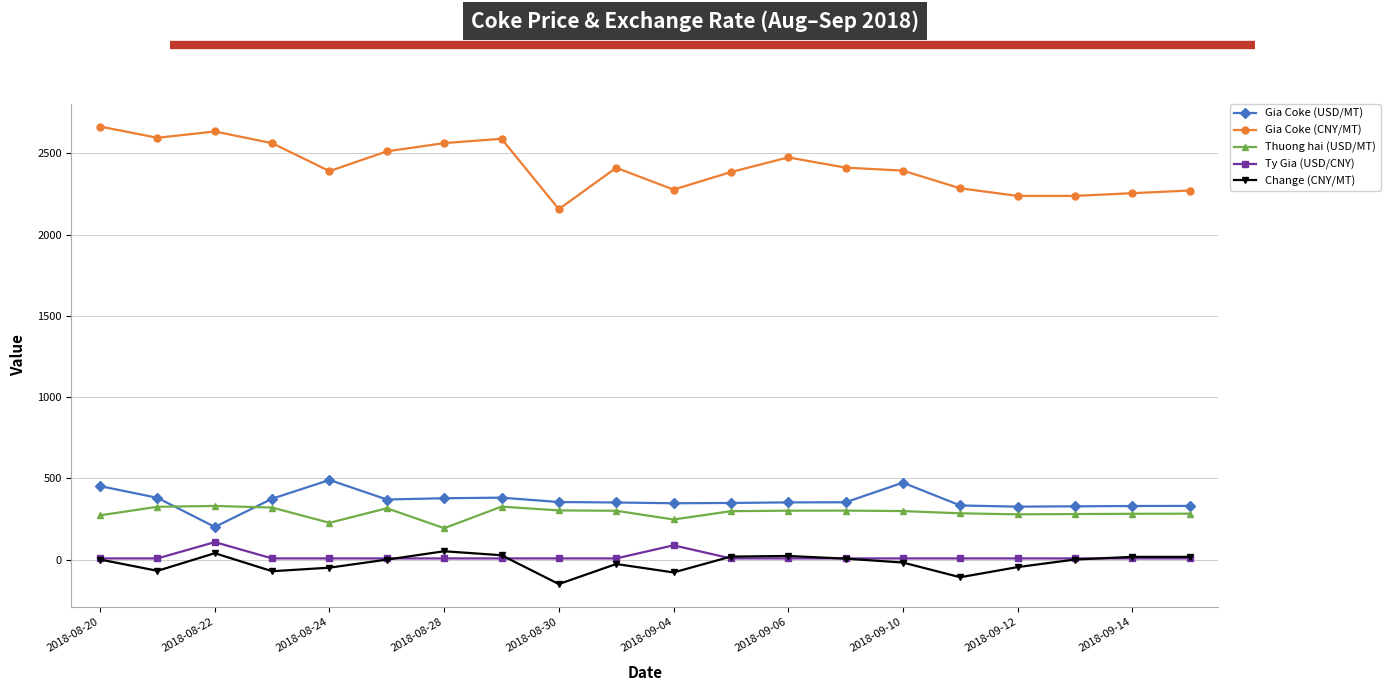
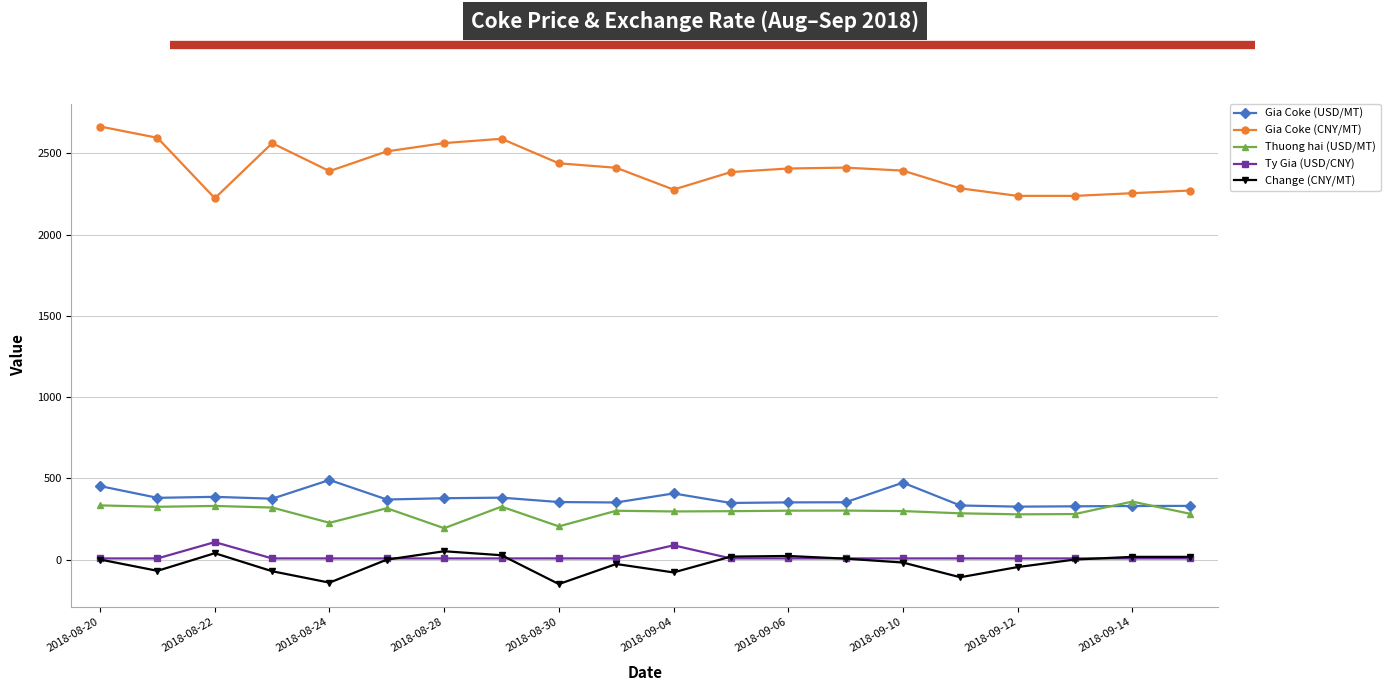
Thuong hai (USD/MT), 2018-08-20: 270 -> 330
Gia Coke (USD/MT), 2018-08-22: 200 -> 390
Gia Coke (CNY/MT), 2018-08-22: 2640 -> 2220
Change (CNY/MT), 2018-08-24: -50 -> -140
Gia Coke (CNY/MT), 2018-08-30: 2160 -> 2440
Thuong hai (USD/MT), 2018-08-30: 300 -> 200
Gia Coke (USD/MT), 2018-09-04: 350 -> 410
Thuong hai (USD/MT), 2018-09-04: 250 -> 300
Gia Coke (CNY/MT), 2018-09-06: 2480 -> 2410
Thuong hai (USD/MT), 2018-09-14: 280 -> 360
